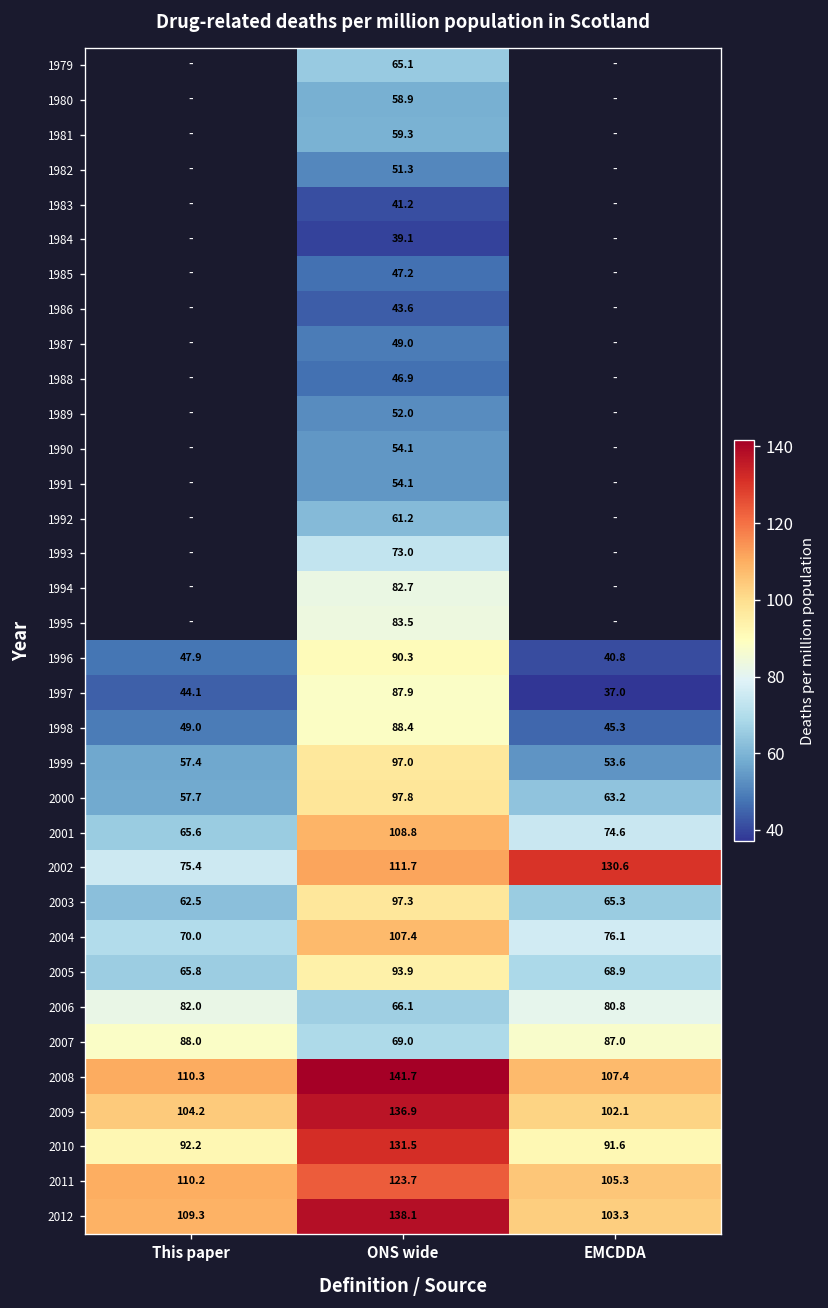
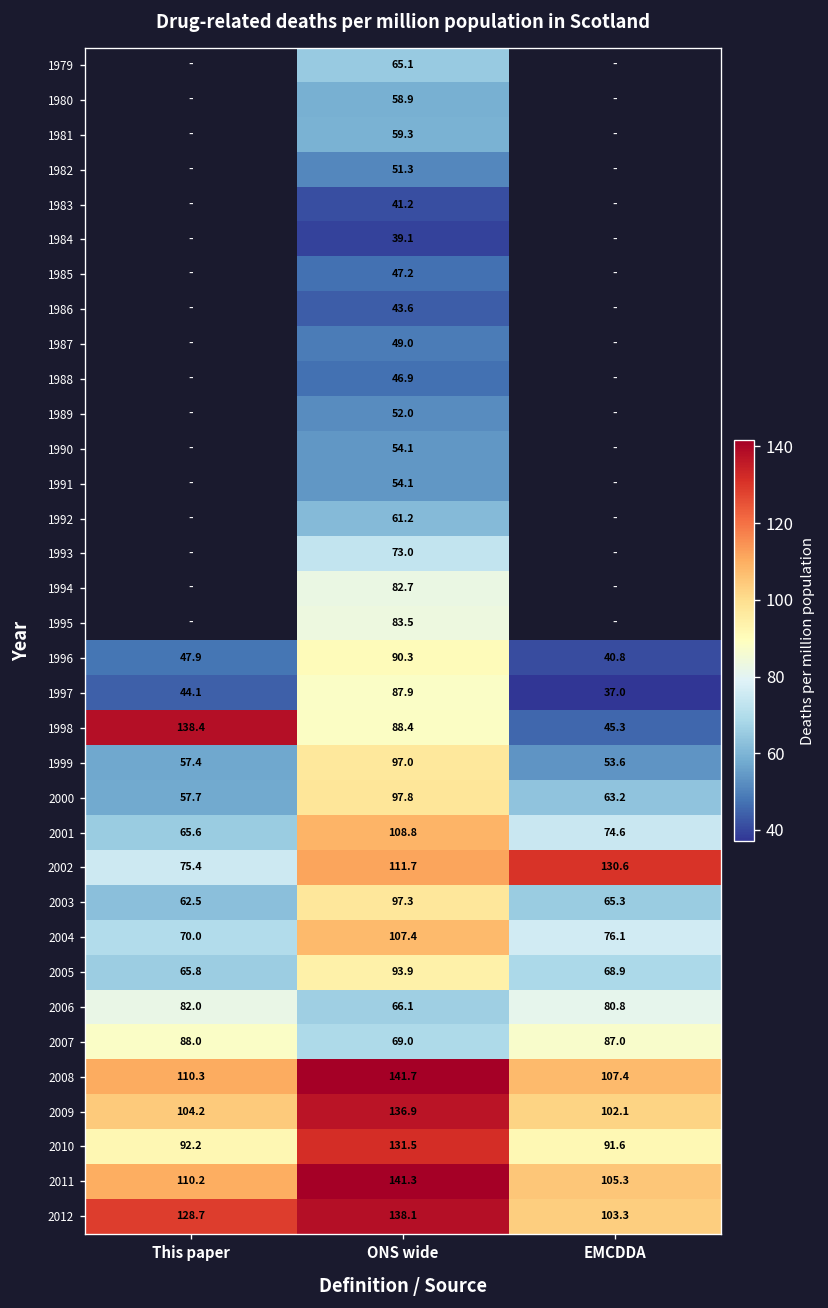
1998, This paper: 49.0 -> 138.4
2011, ONS wide: 123.7 -> 141.3
2012, This paper: 109.3 -> 128.7
